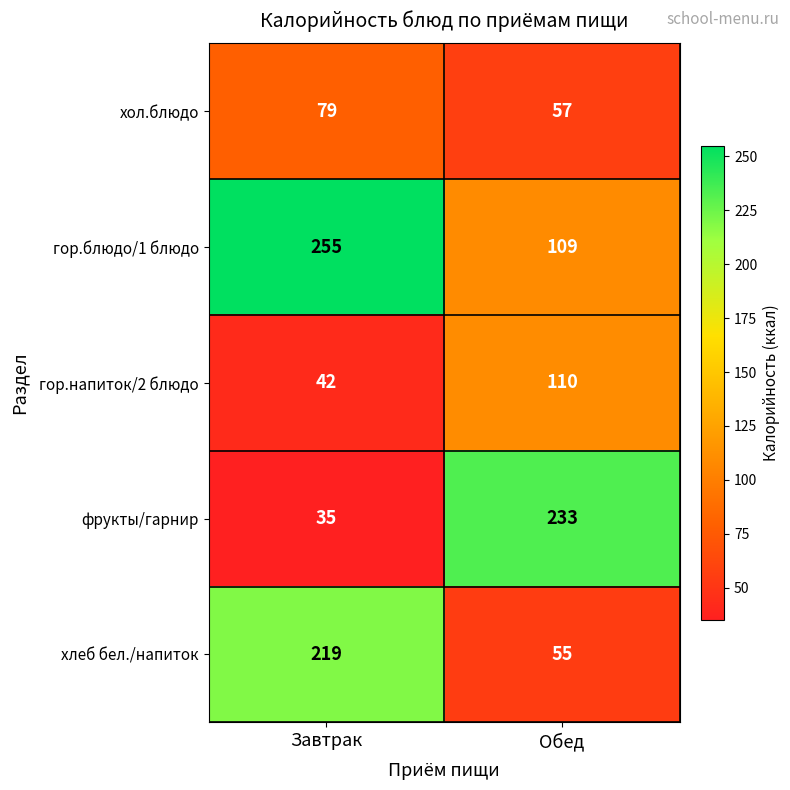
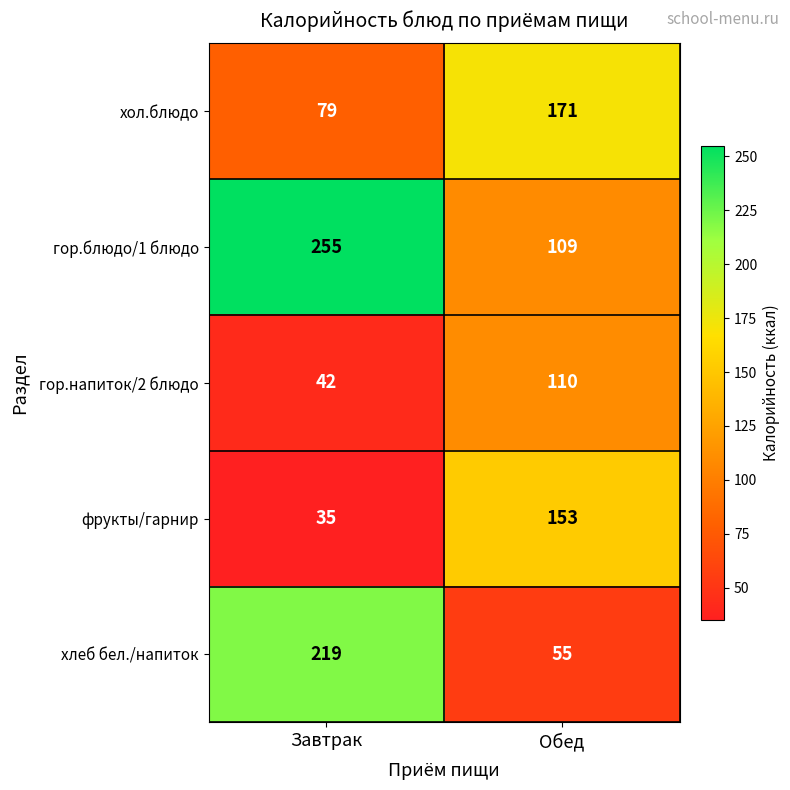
хол.блюдо, Обед: 57 -> 171
фрукты/гарнир, Обед: 233 -> 153
